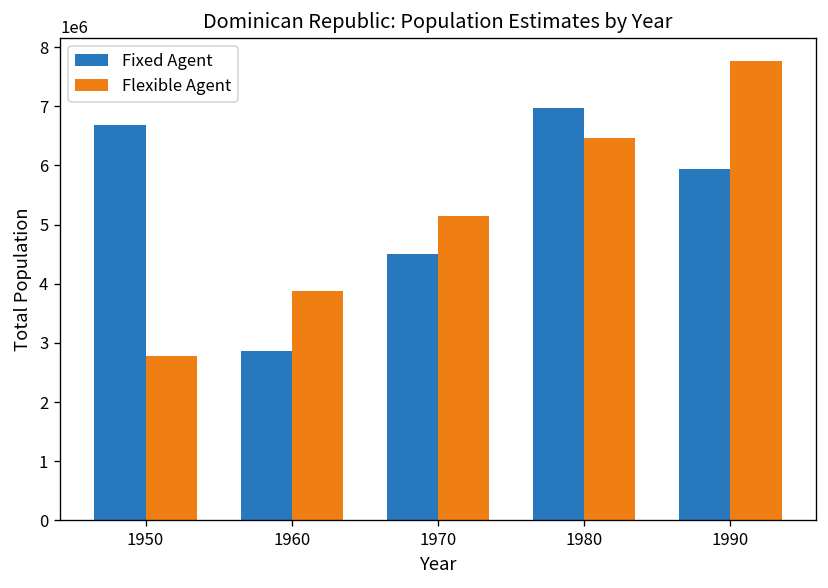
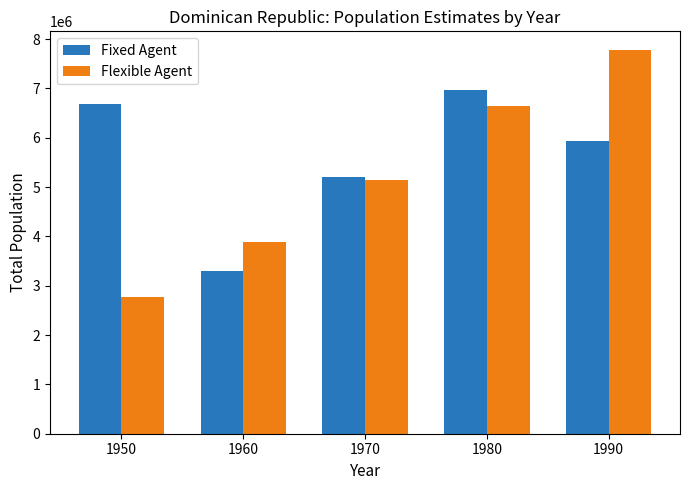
Fixed Agent, 1960: 2900000 -> 3300000
Fixed Agent, 1970: 4500000 -> 5200000
Flexible Agent, 1980: 6500000 -> 6700000
